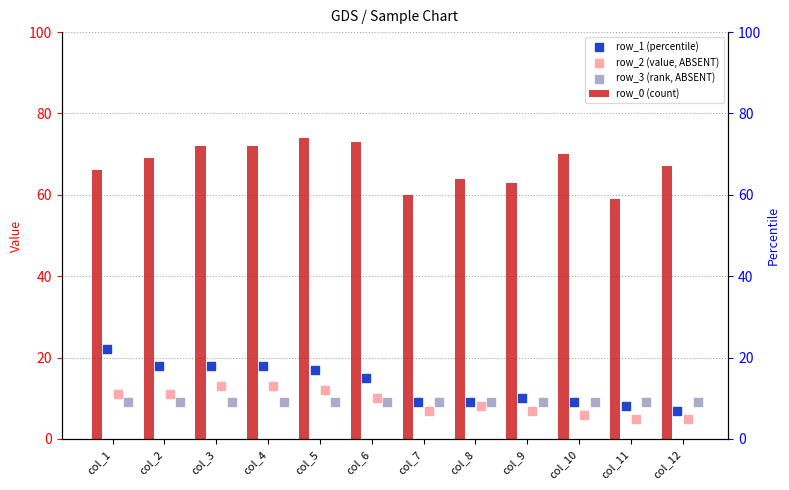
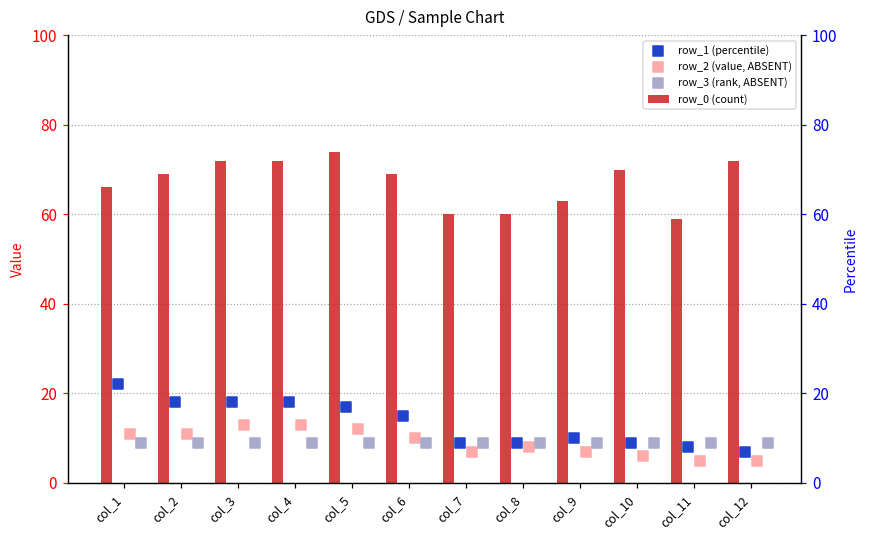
row_0 (count), col_6: 73 -> 69
row_0 (count), col_8: 64 -> 60
row_0 (count), col_12: 67 -> 72
